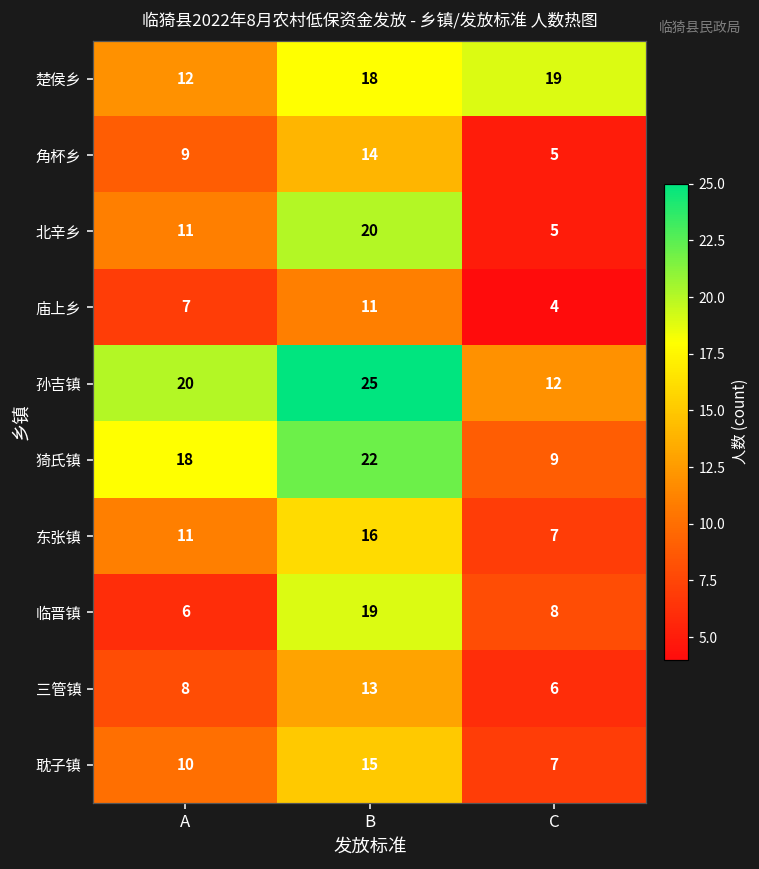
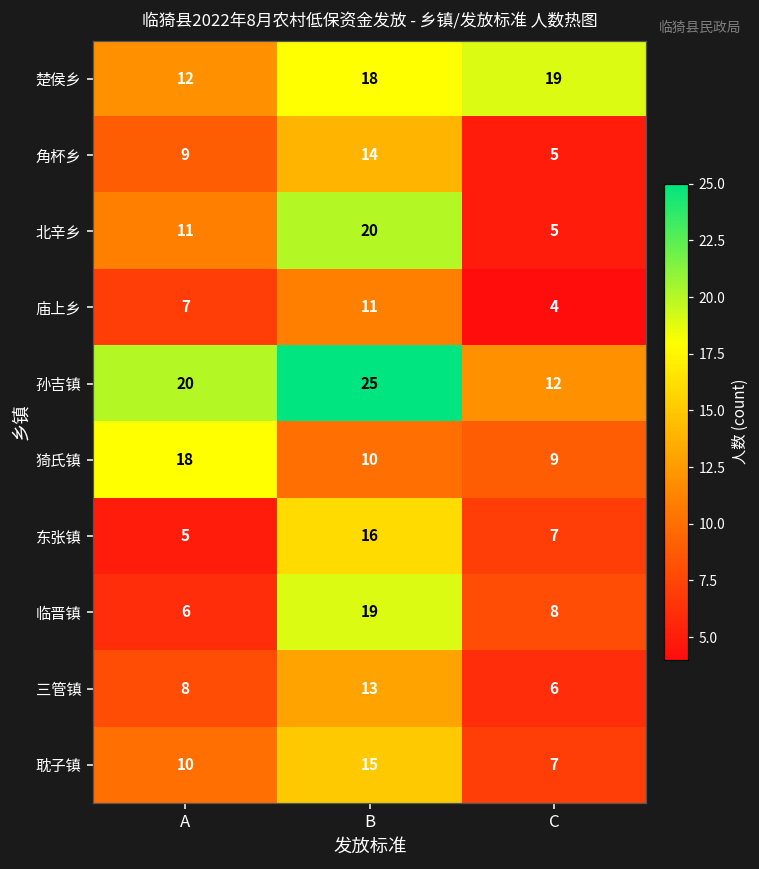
猗氏镇, B: 22 -> 10
东张镇, A: 11 -> 5
